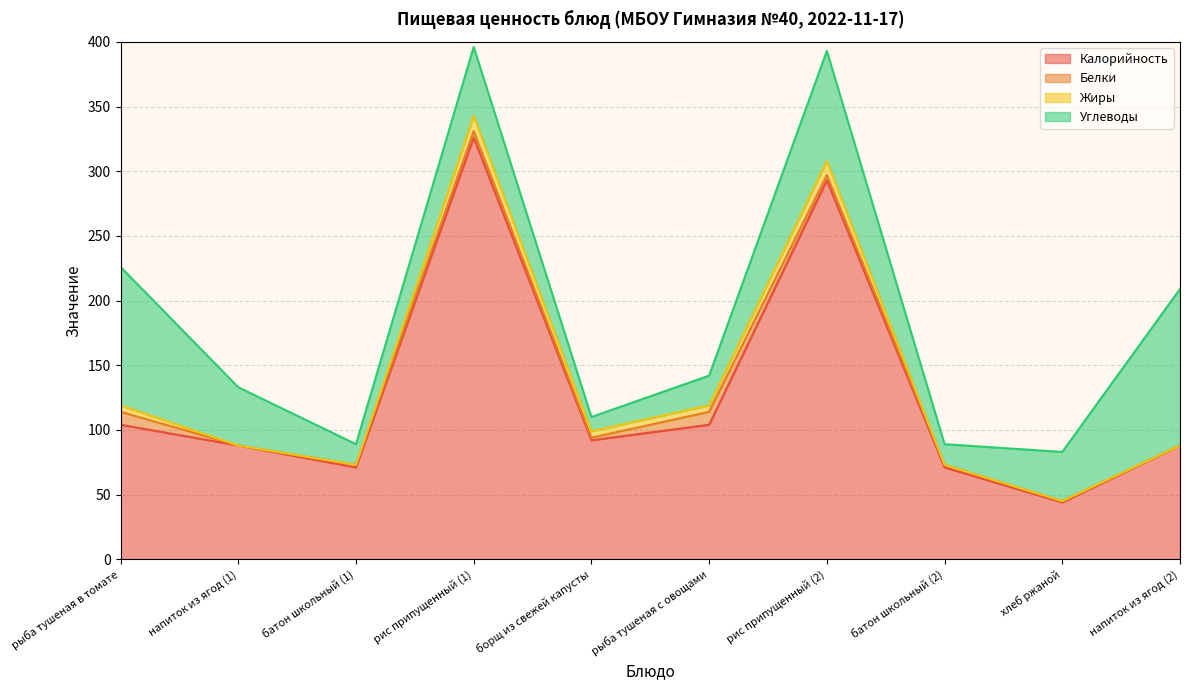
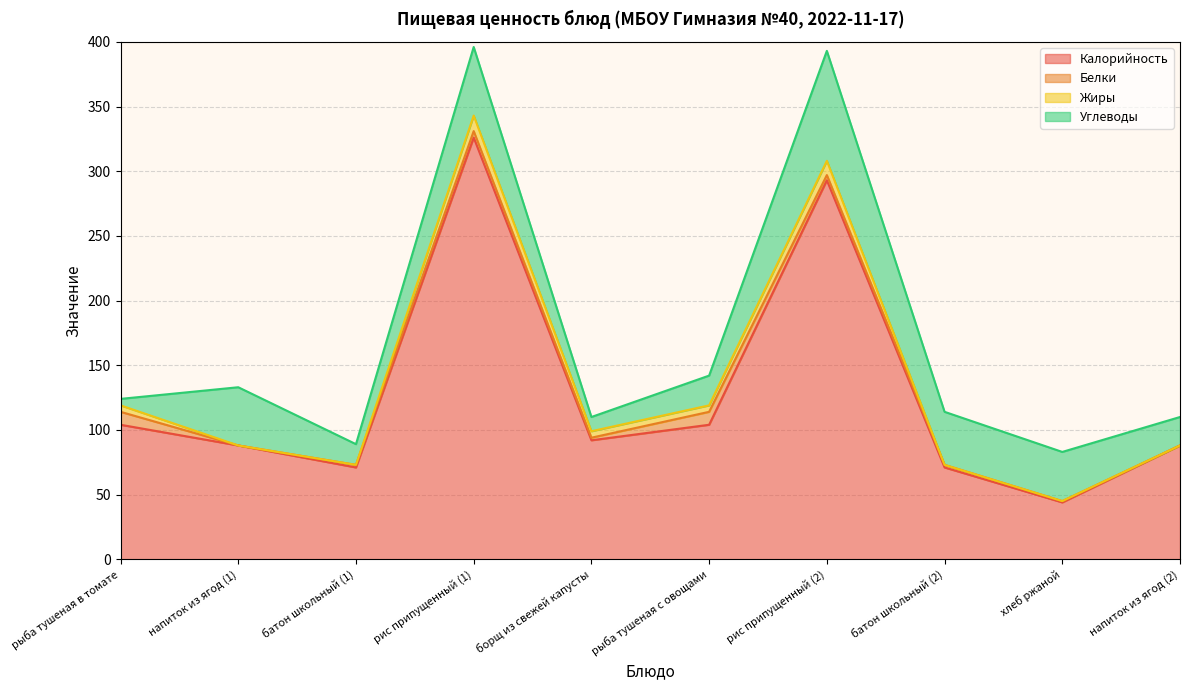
Углеводы, рыба тушеная в томате: 107 -> 5
Углеводы, батон школьный (2): 16 -> 41
Углеводы, напиток из ягод (2): 121 -> 22
